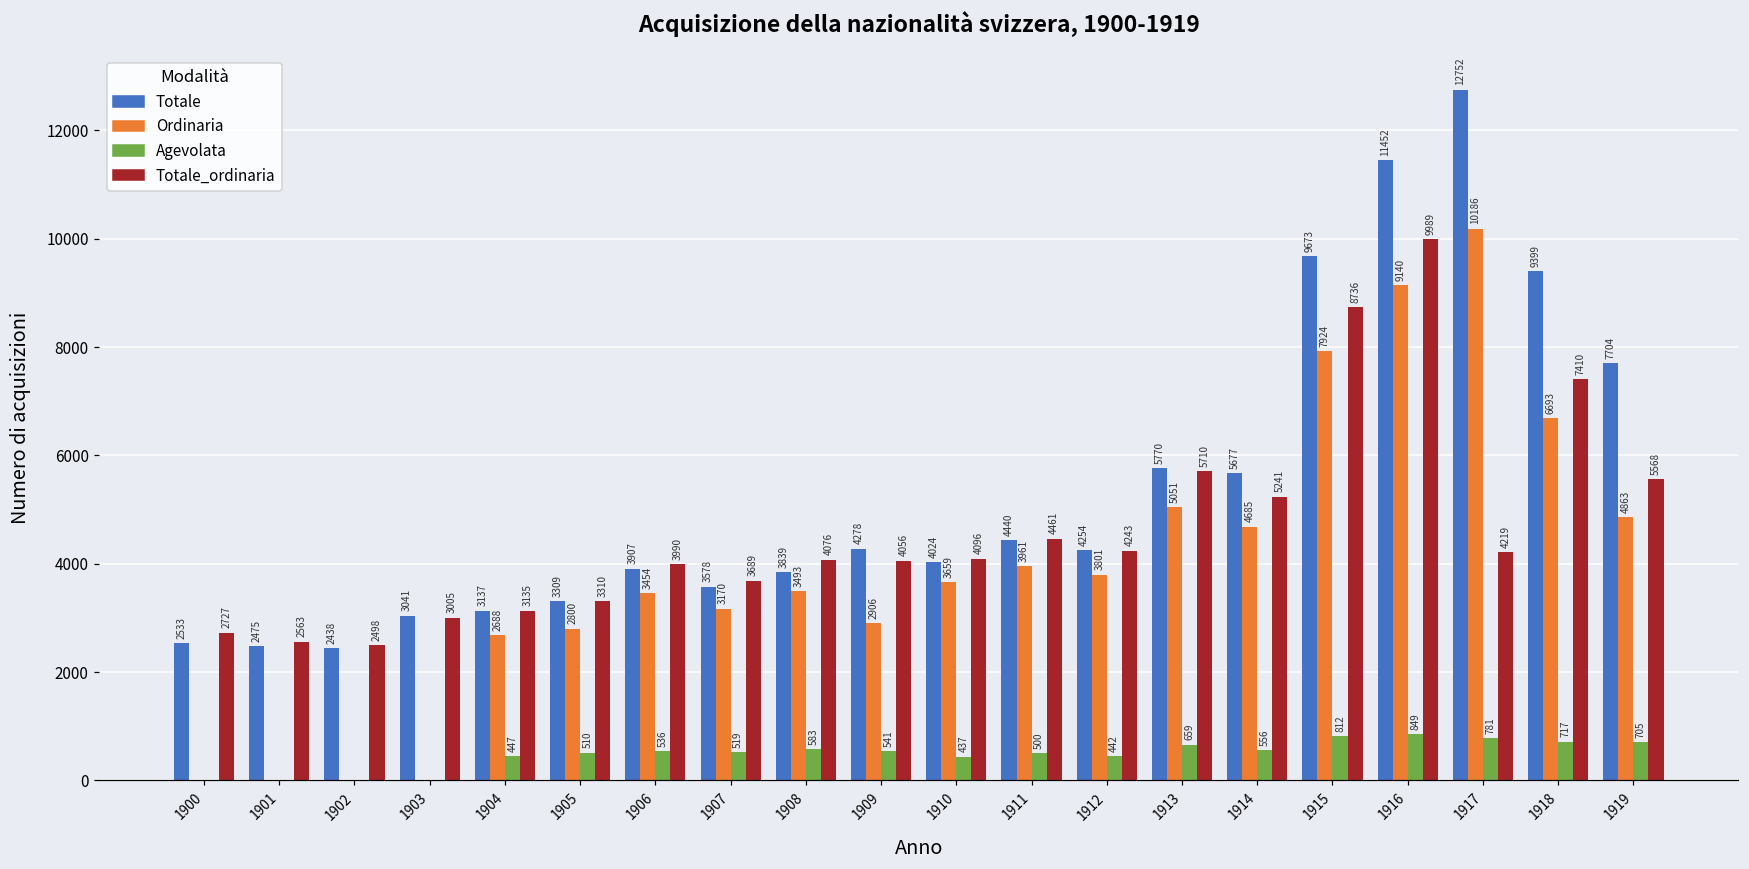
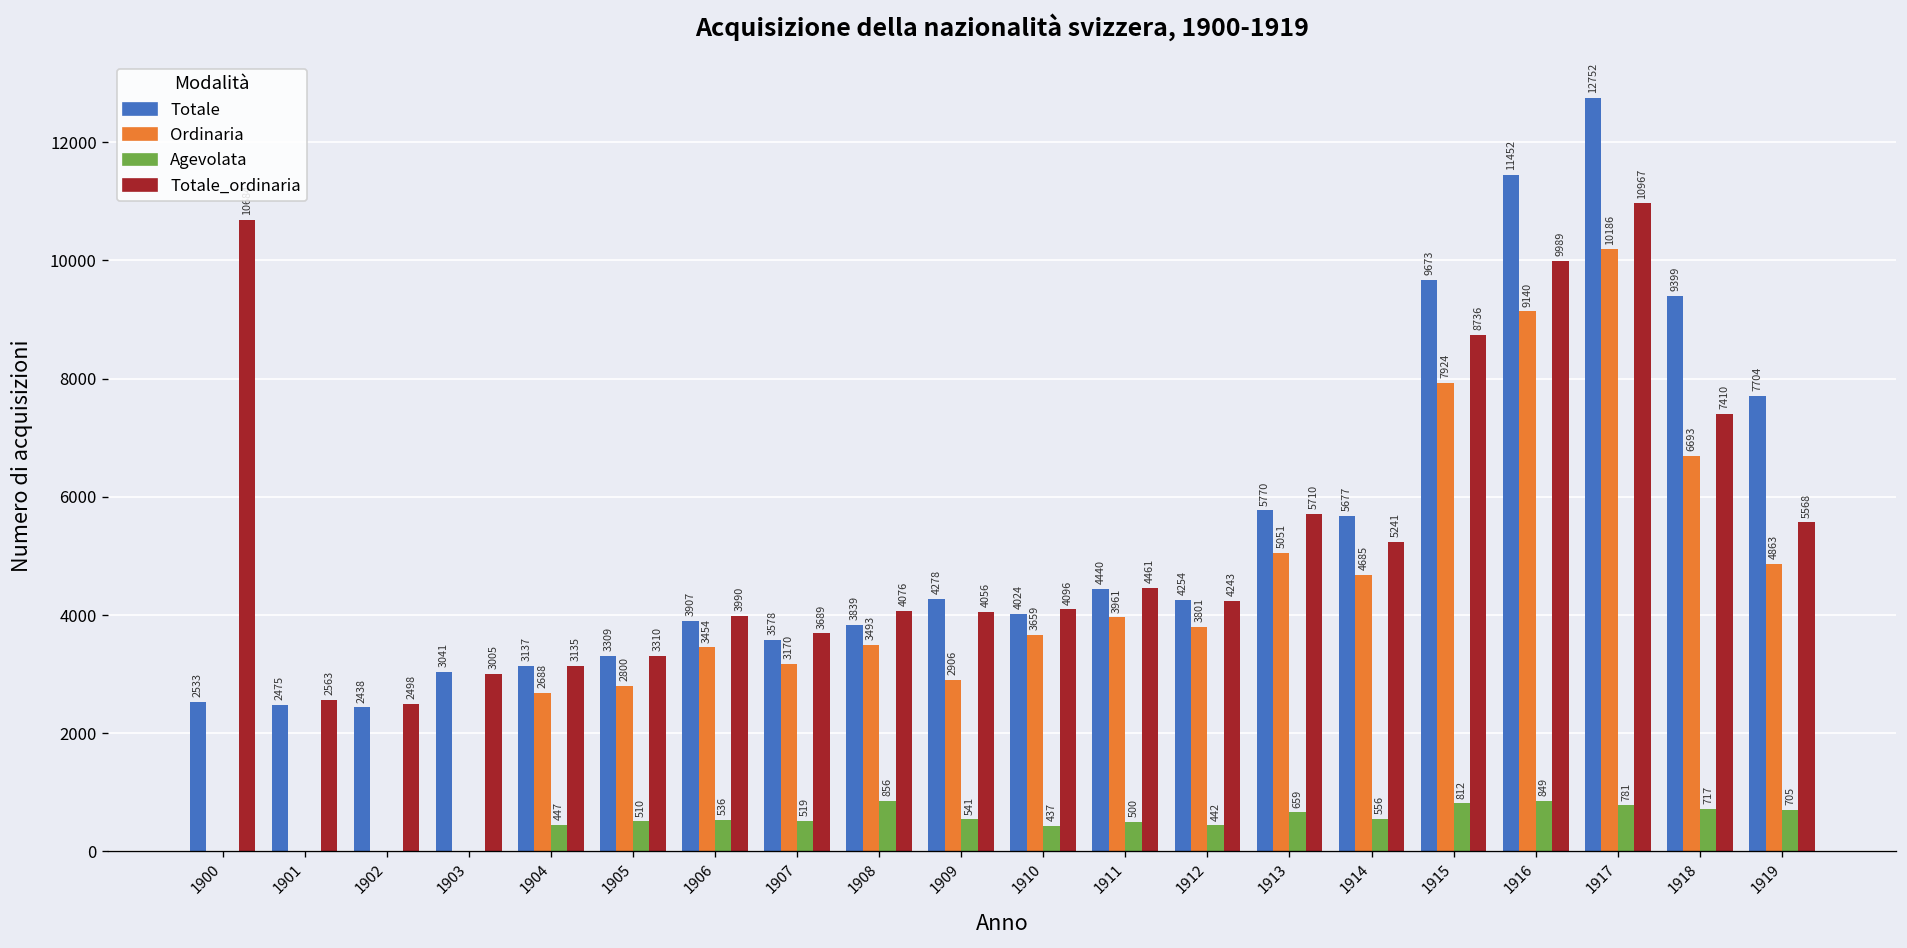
Totale_ordinaria, 1900: 2700 -> 10700
Agevolata, 1908: 583 -> 856
Totale_ordinaria, 1917: 4219 -> 10967
